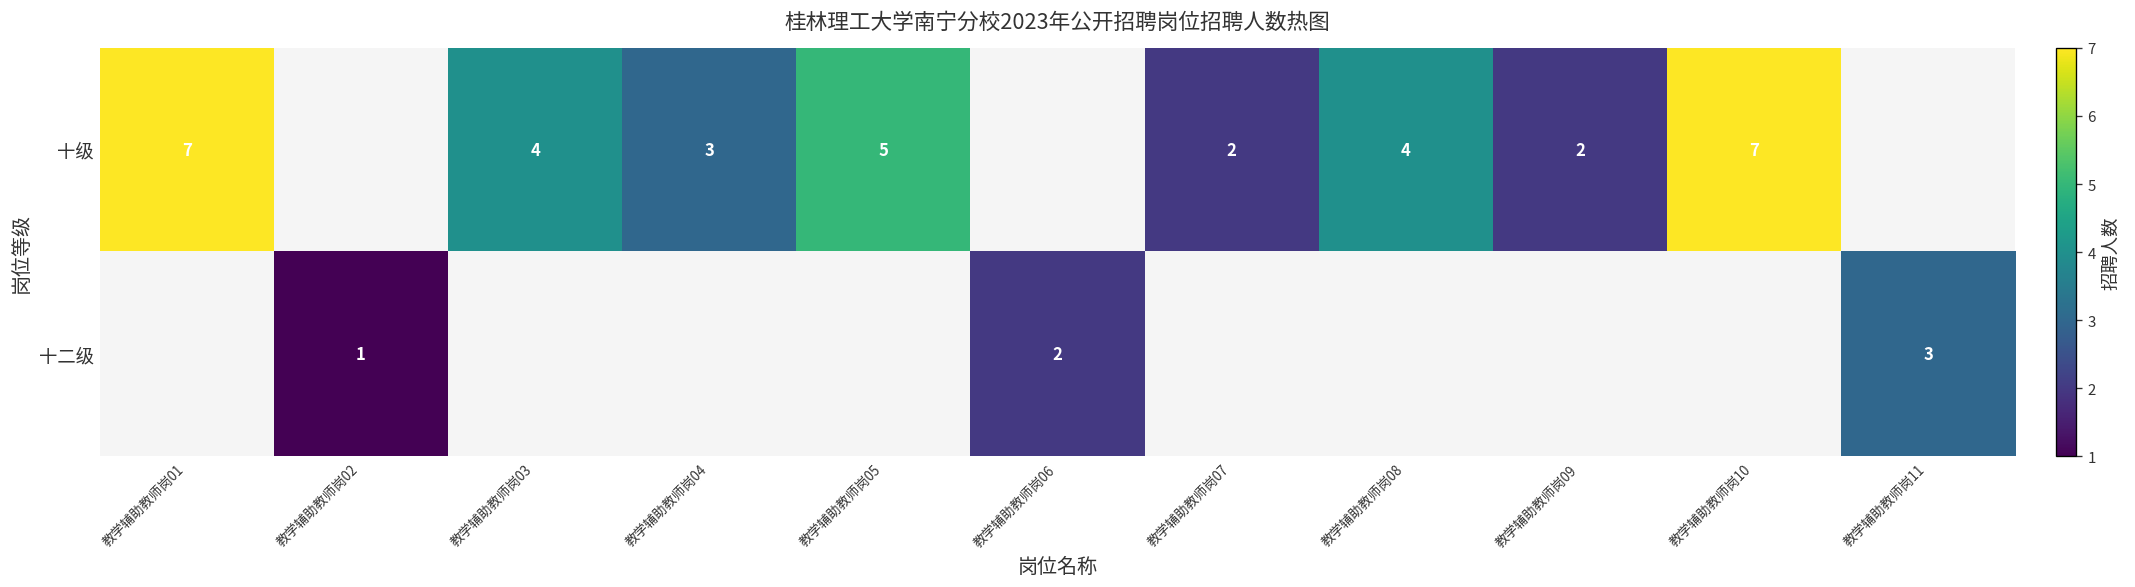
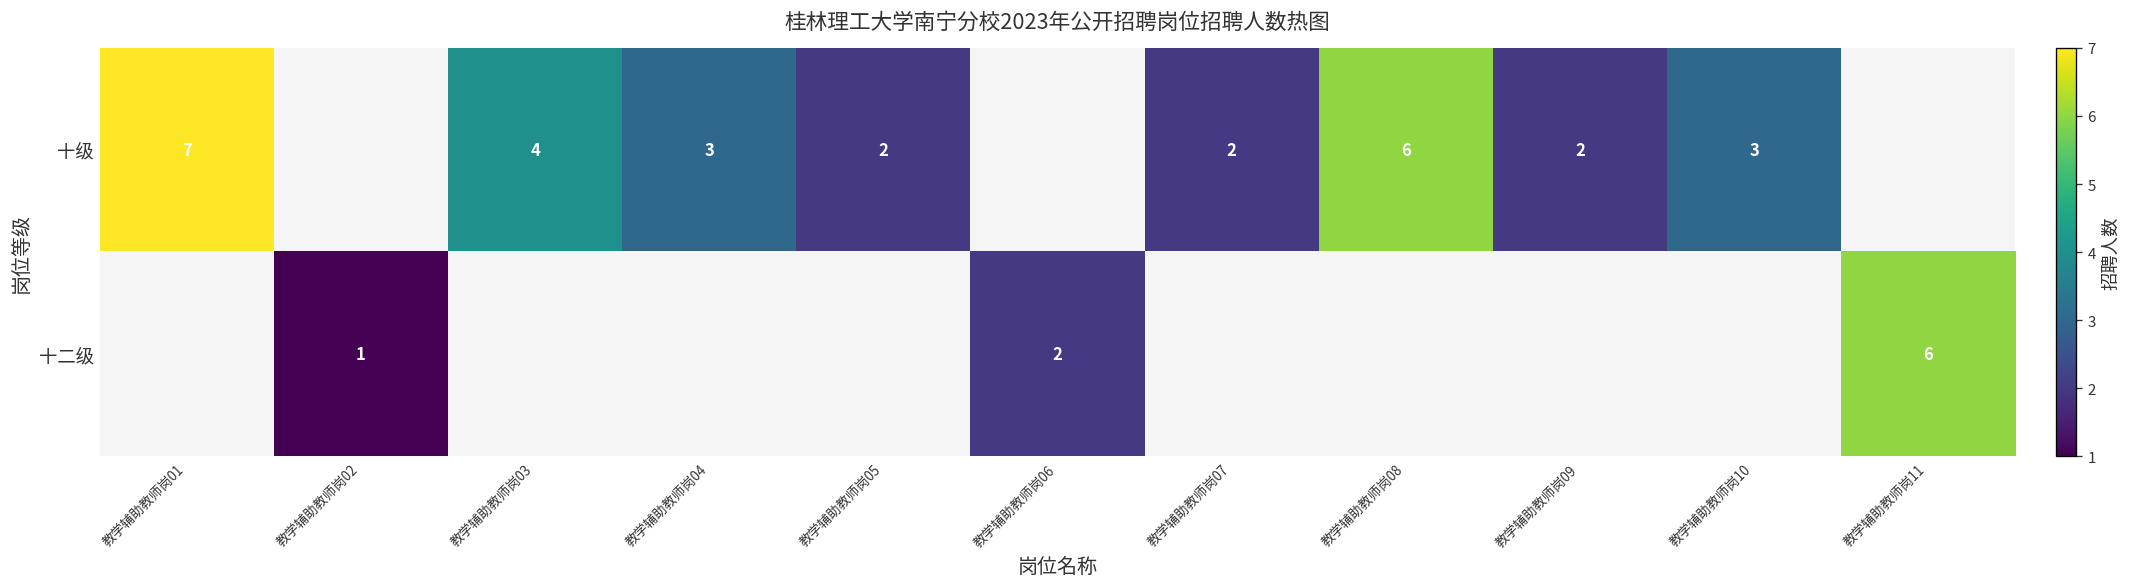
十级, 教学辅助教师岗05: 5 -> 2
十级, 教学辅助教师岗08: 4 -> 6
十级, 教学辅助教师岗10: 7 -> 3
十二级, 教学辅助教师岗11: 3 -> 6
